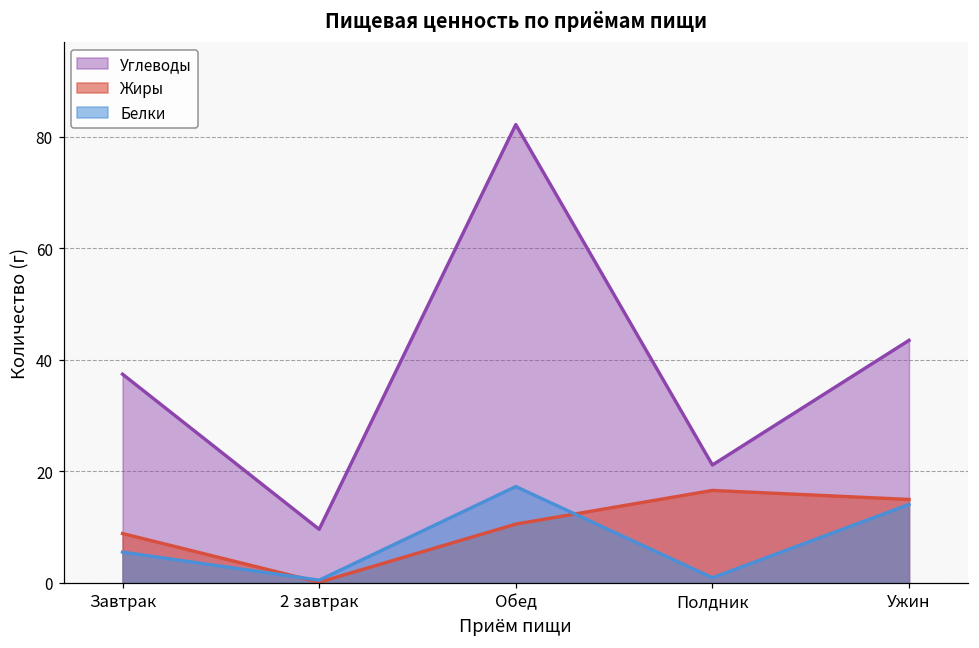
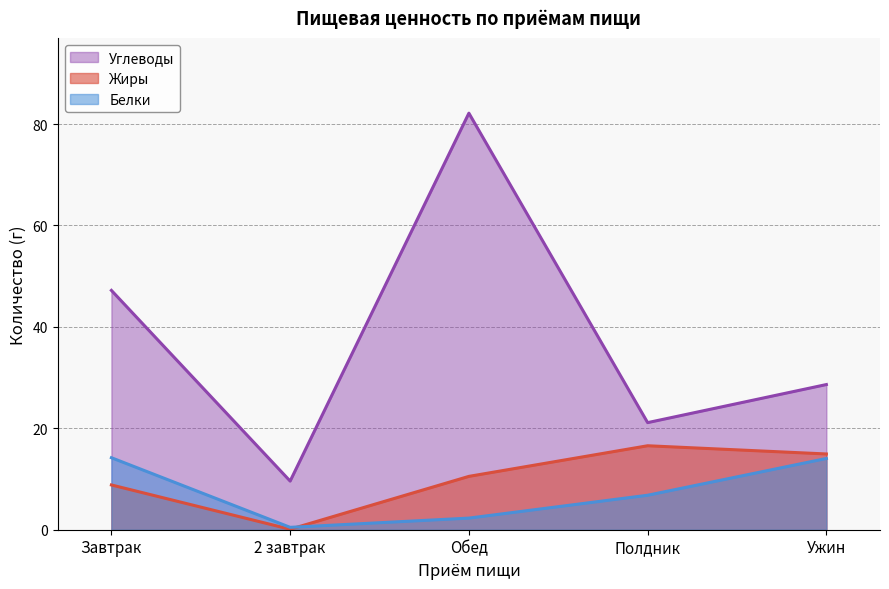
Углеводы, Завтрак: 37 -> 47
Белки, Завтрак: 6 -> 14
Белки, Обед: 17 -> 2
Белки, Полдник: 1 -> 7
Углеводы, Ужин: 43 -> 29
